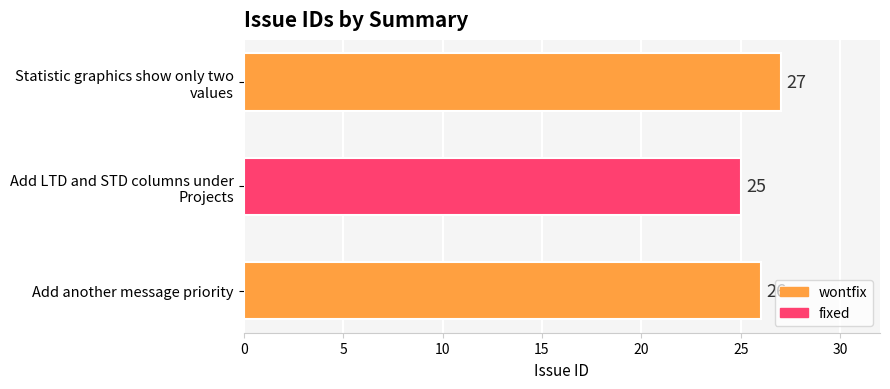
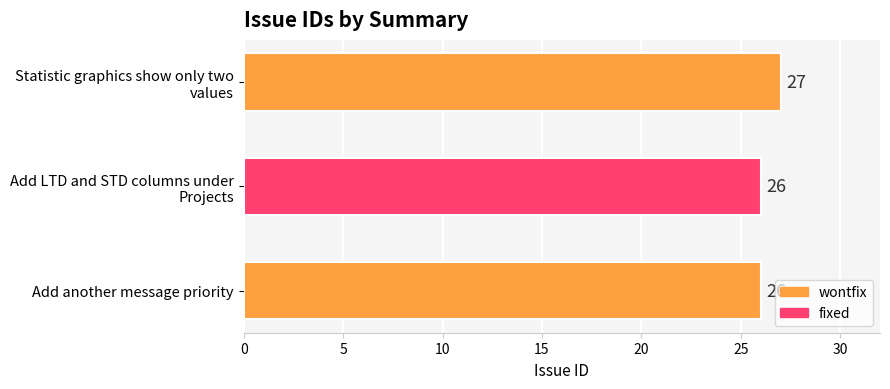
Add LTD and STD columns under Projects: 25 -> 26
